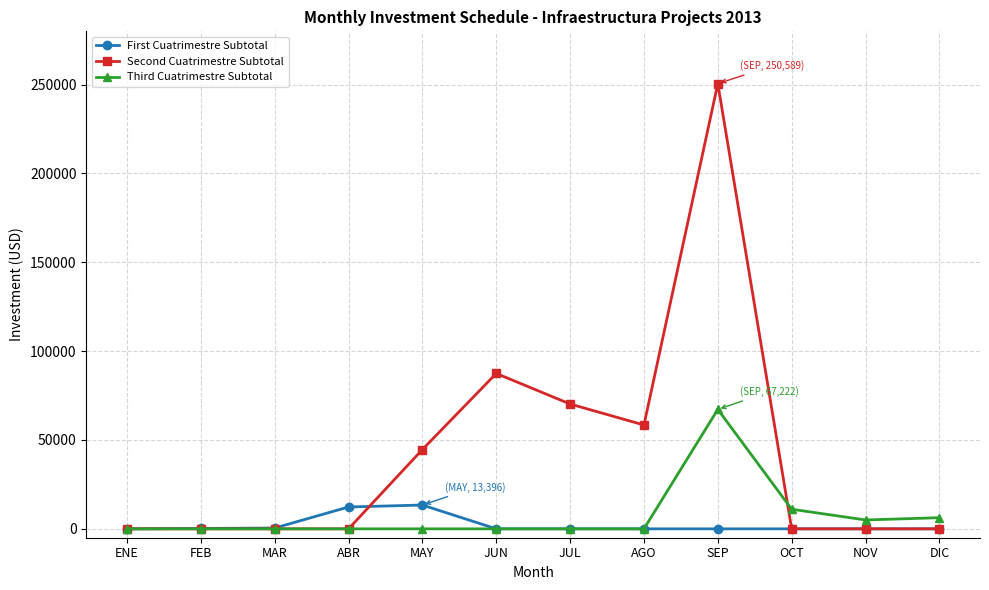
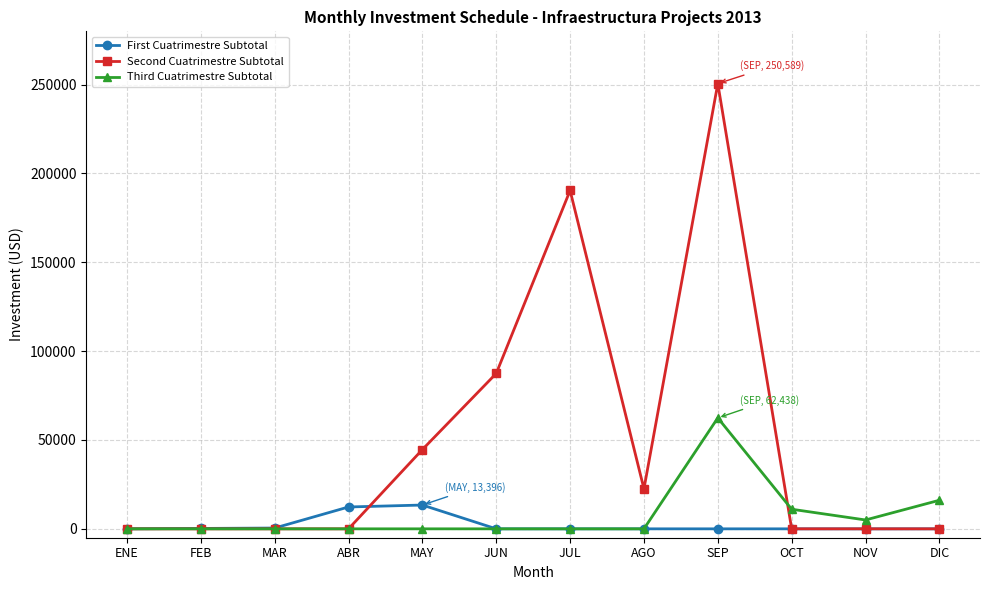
Second Cuatrimestre Subtotal, JUL: 70000 -> 190000
Second Cuatrimestre Subtotal, AGO: 58000 -> 23000
Third Cuatrimestre Subtotal, SEP: 67,222 -> 62,438
Third Cuatrimestre Subtotal, DIC: 6000 -> 16000
